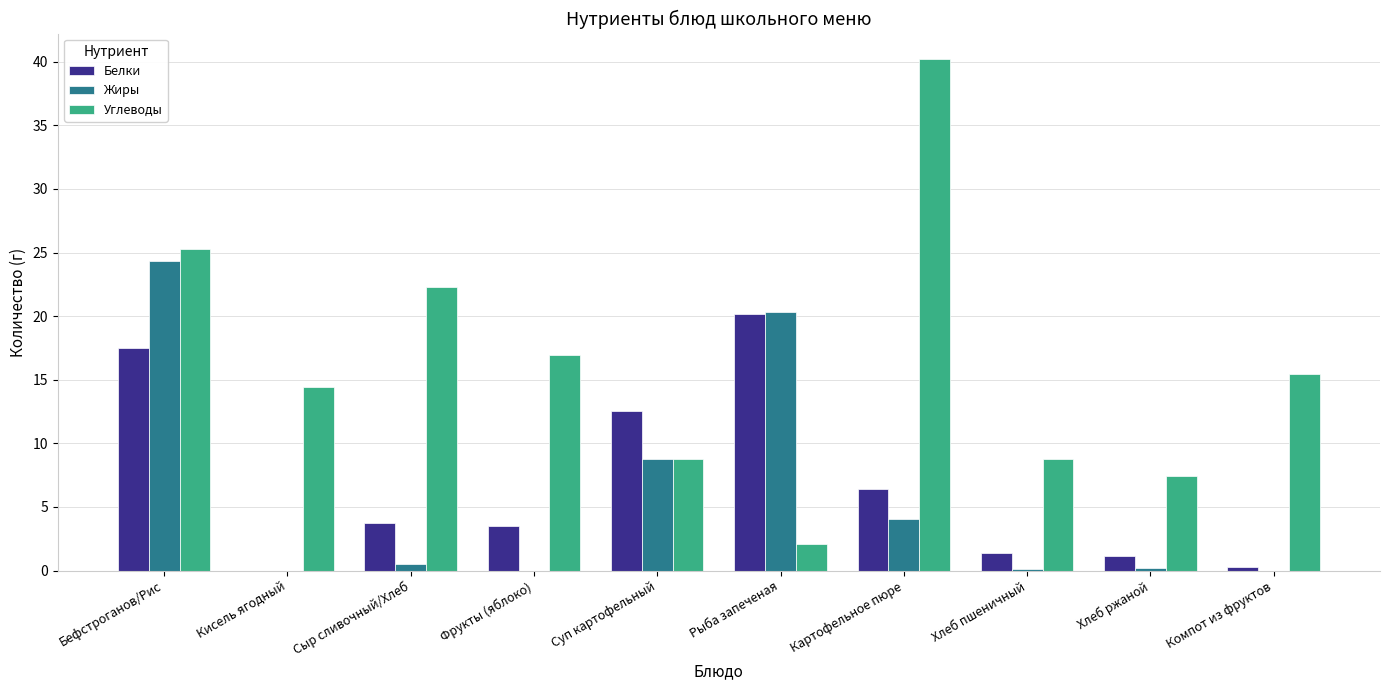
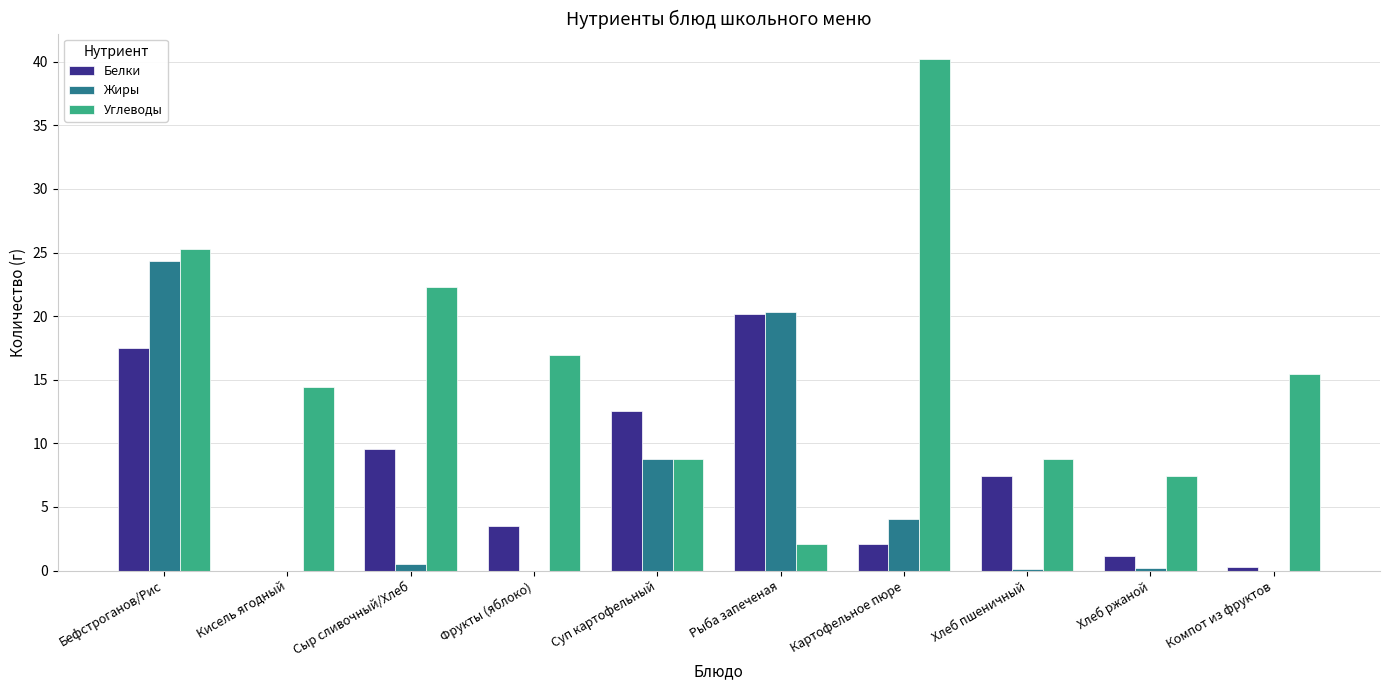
Белки, Сыр сливочный/Хлеб: 3.8 -> 9.6
Белки, Картофельное пюре: 6.5 -> 2.1
Белки, Хлеб пшеничный: 1.4 -> 7.4
